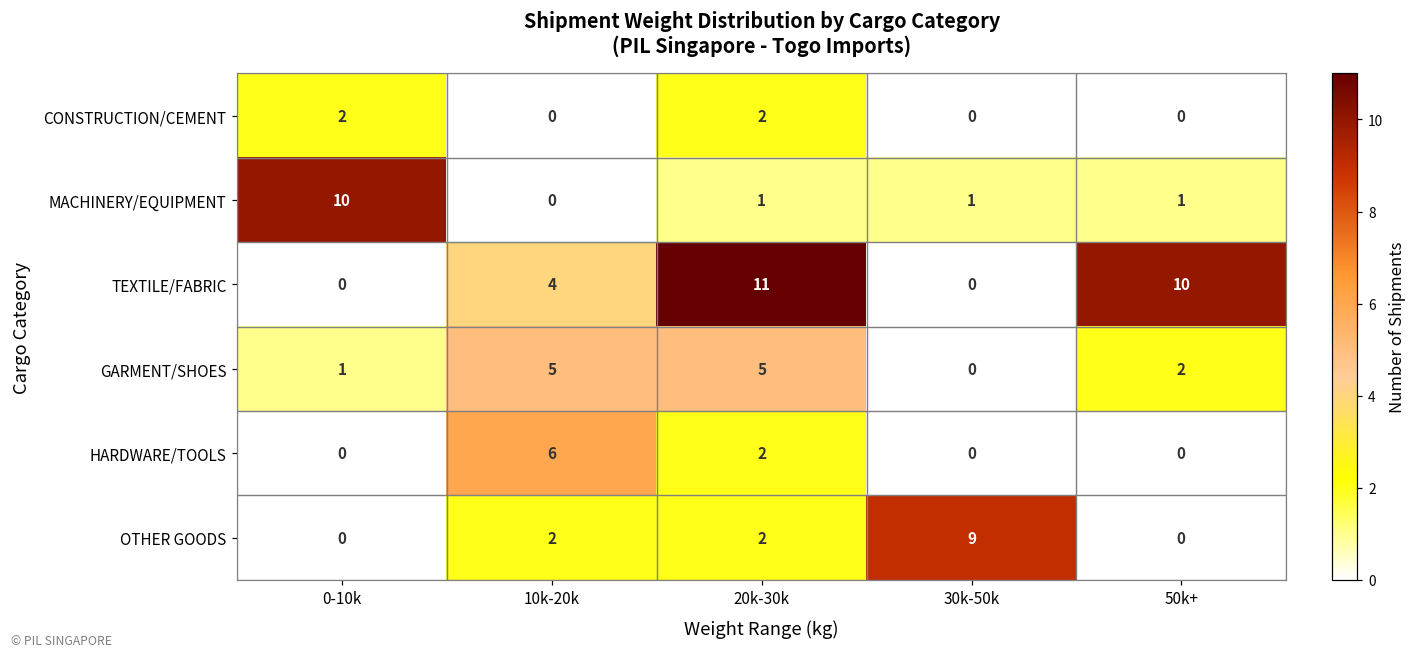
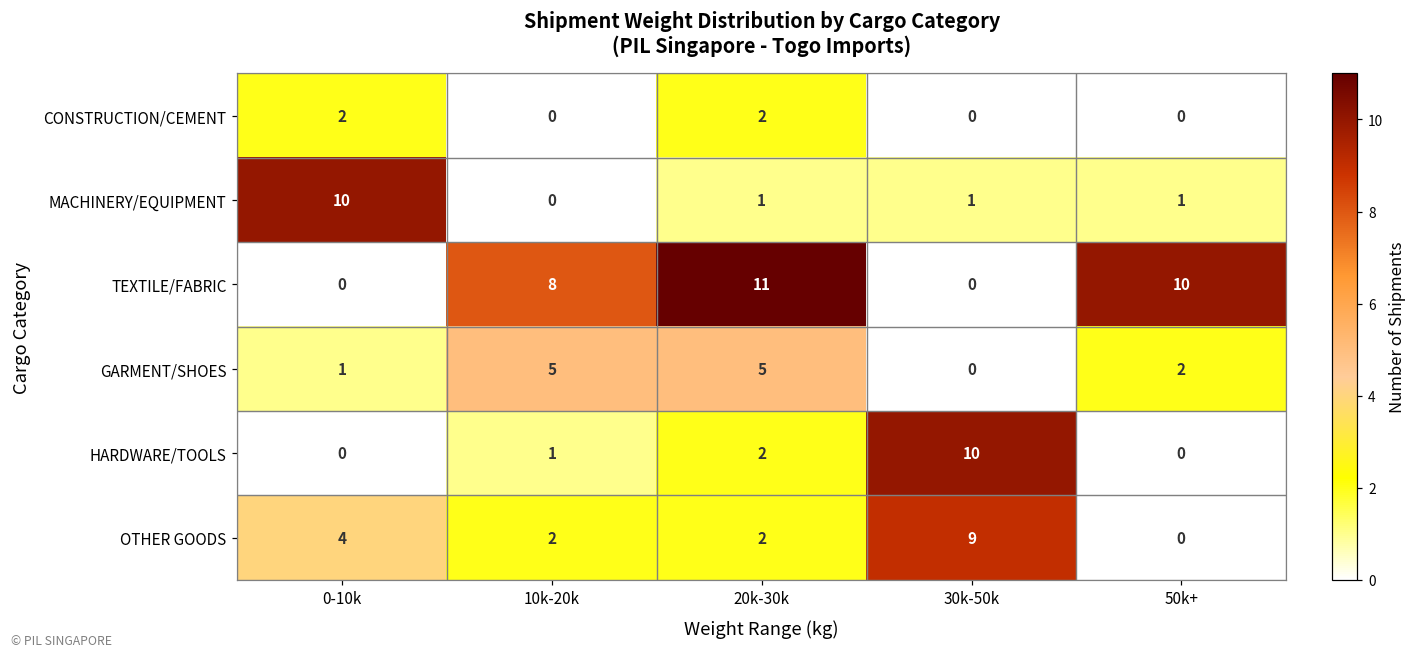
TEXTILE/FABRIC, 10k-20k: 4 -> 8
HARDWARE/TOOLS, 10k-20k: 6 -> 1
HARDWARE/TOOLS, 30k-50k: 0 -> 10
OTHER GOODS, 0-10k: 0 -> 4
